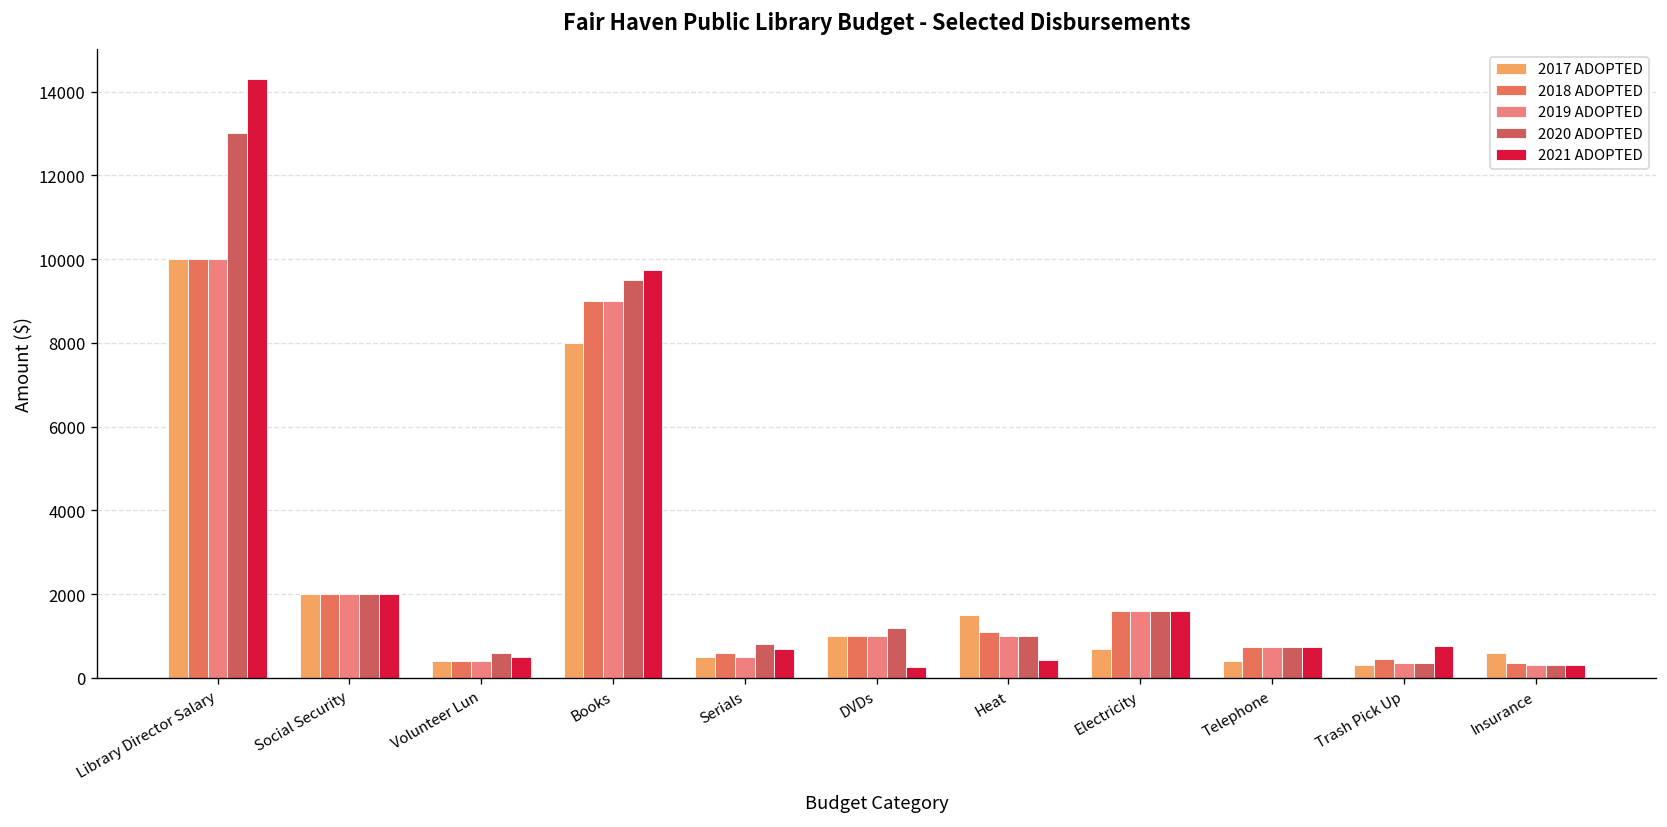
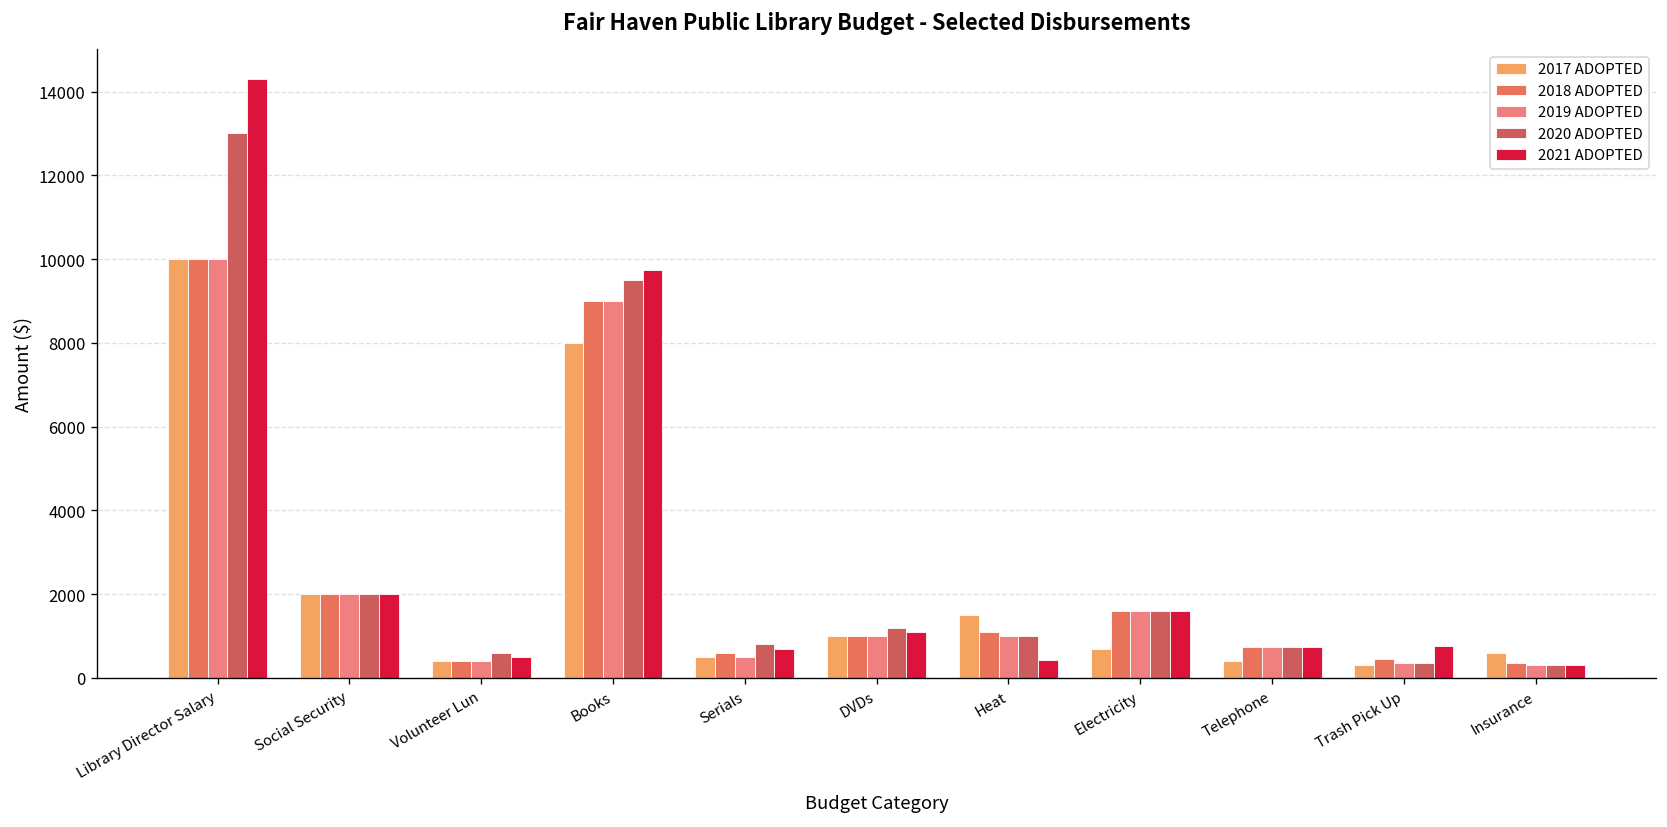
2021 ADOPTED, DVDs: 300 -> 1100
